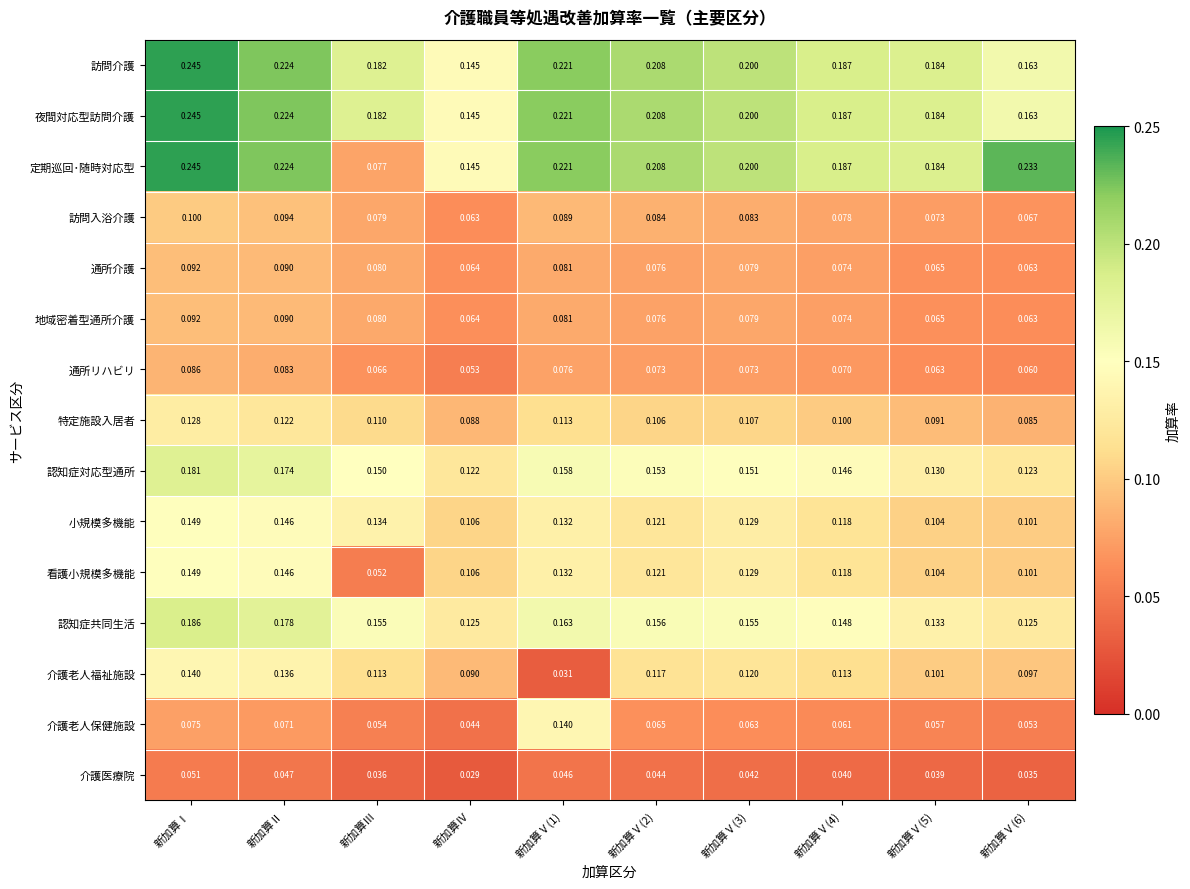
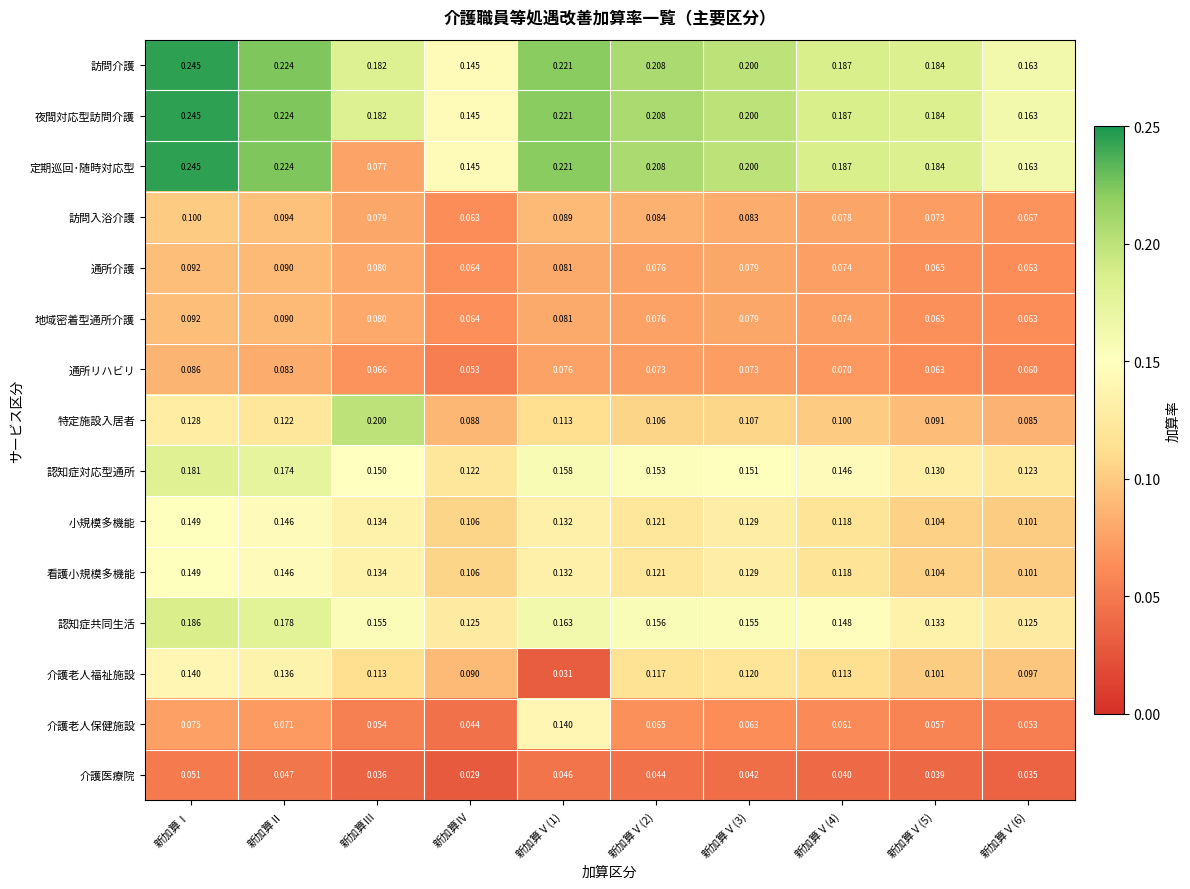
定期巡回･随時対応型, 新加算Ⅴ(6): 0.233 -> 0.163
特定施設入居者, 新加算Ⅲ: 0.110 -> 0.200
看護小規模多機能, 新加算Ⅲ: 0.052 -> 0.134
